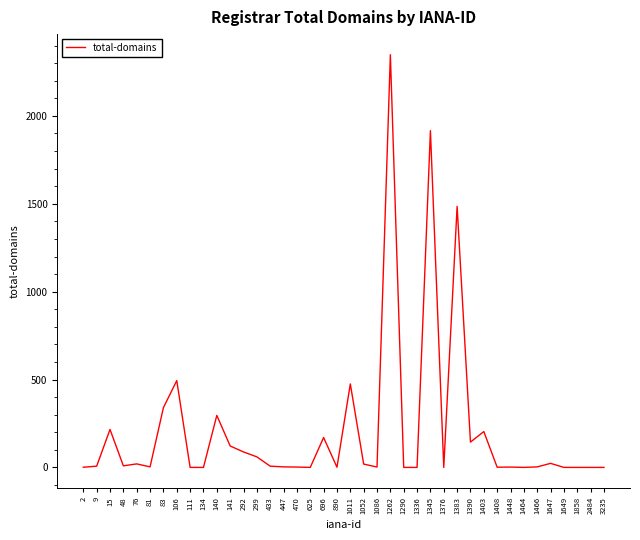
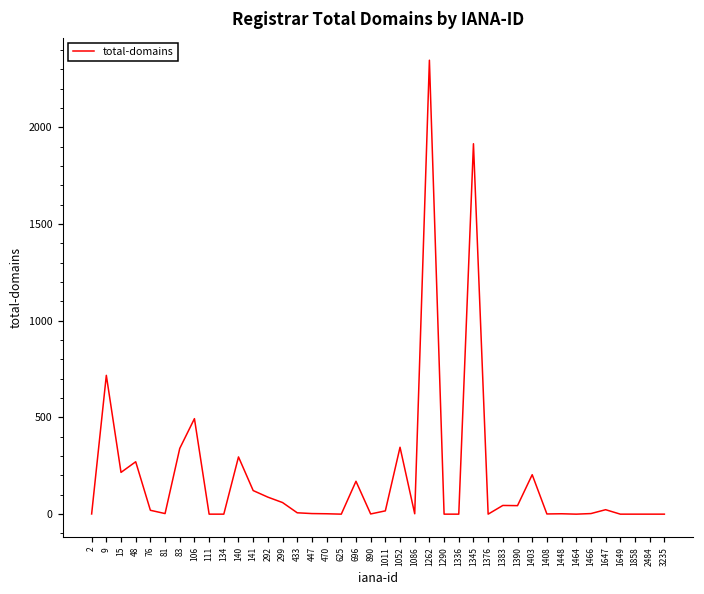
9: 10 -> 720
48: 10 -> 270
1011: 480 -> 20
1052: 20 -> 350
1383: 1490 -> 50
1390: 140 -> 40
